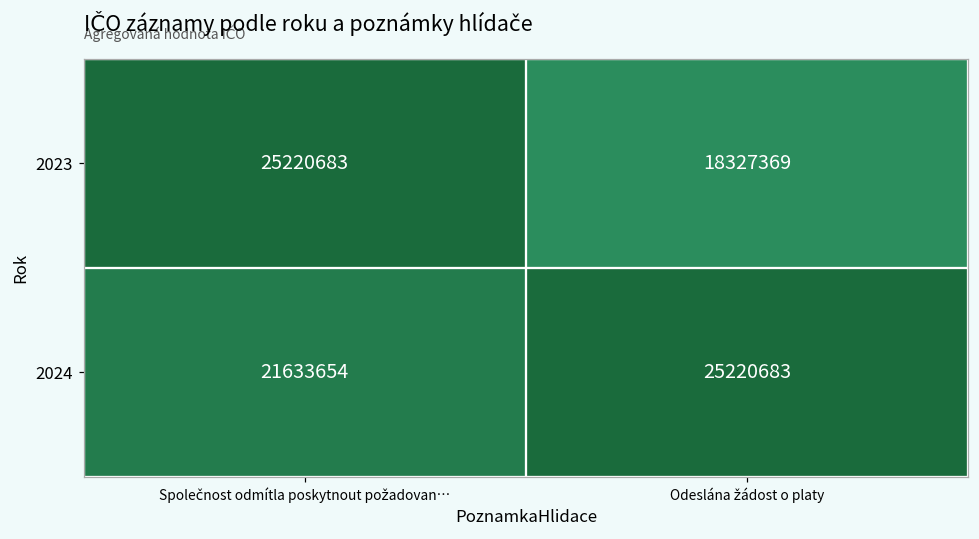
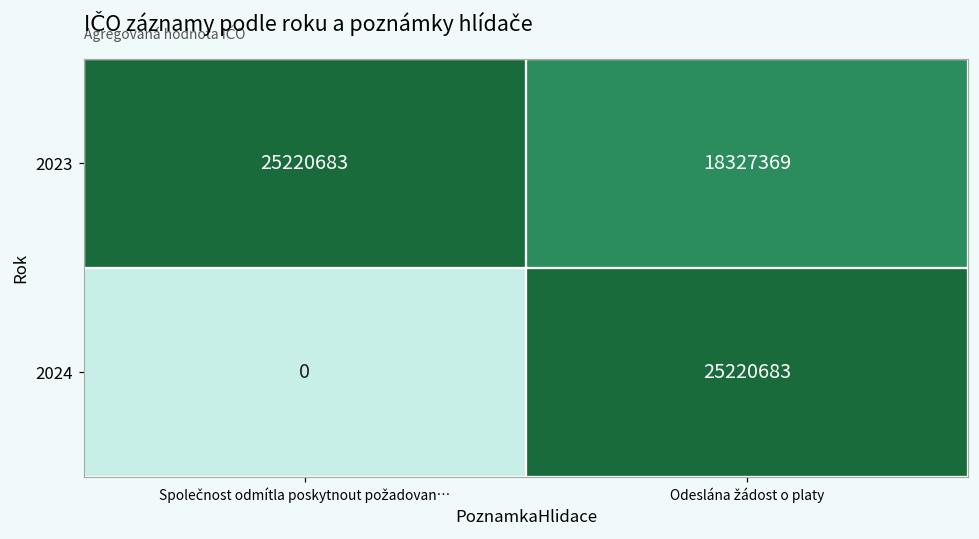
2024, Společnost odmítla poskytnout požadovan…: 21633654 -> 0
